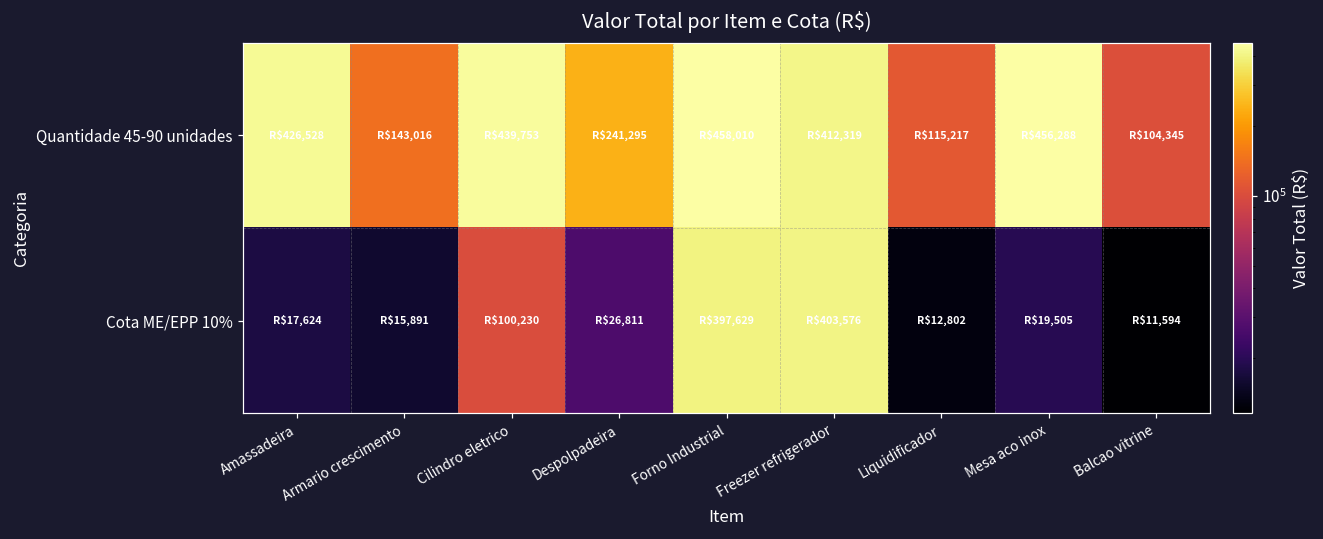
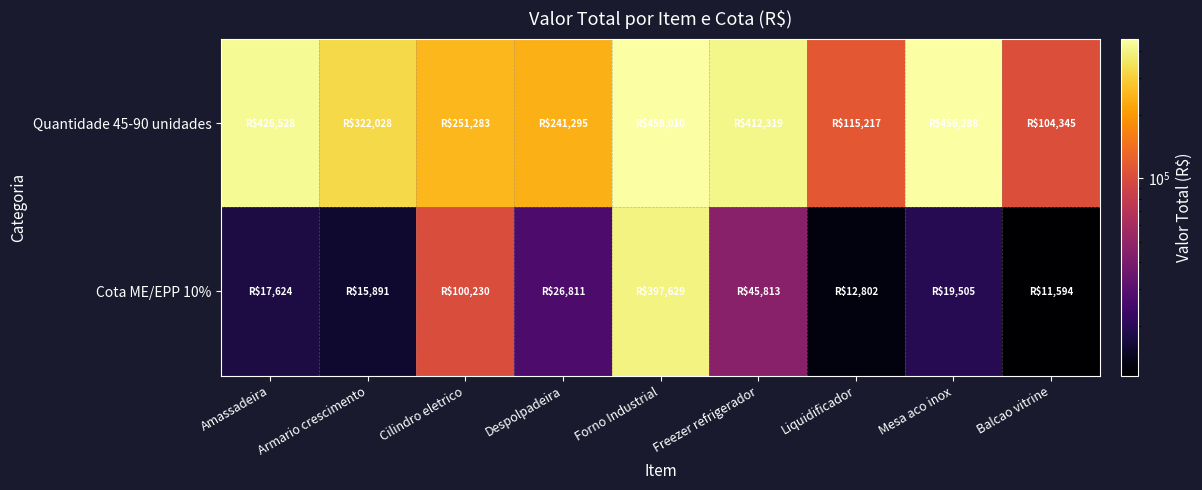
Quantidade 45-90 unidades, Armario crescimento: $143,016 -> $322,028
Quantidade 45-90 unidades, Cilindro eletrico: $439,753 -> $251,283
Cota ME/EPP 10%, Freezer refrigerador: $403,576 -> $45,813
